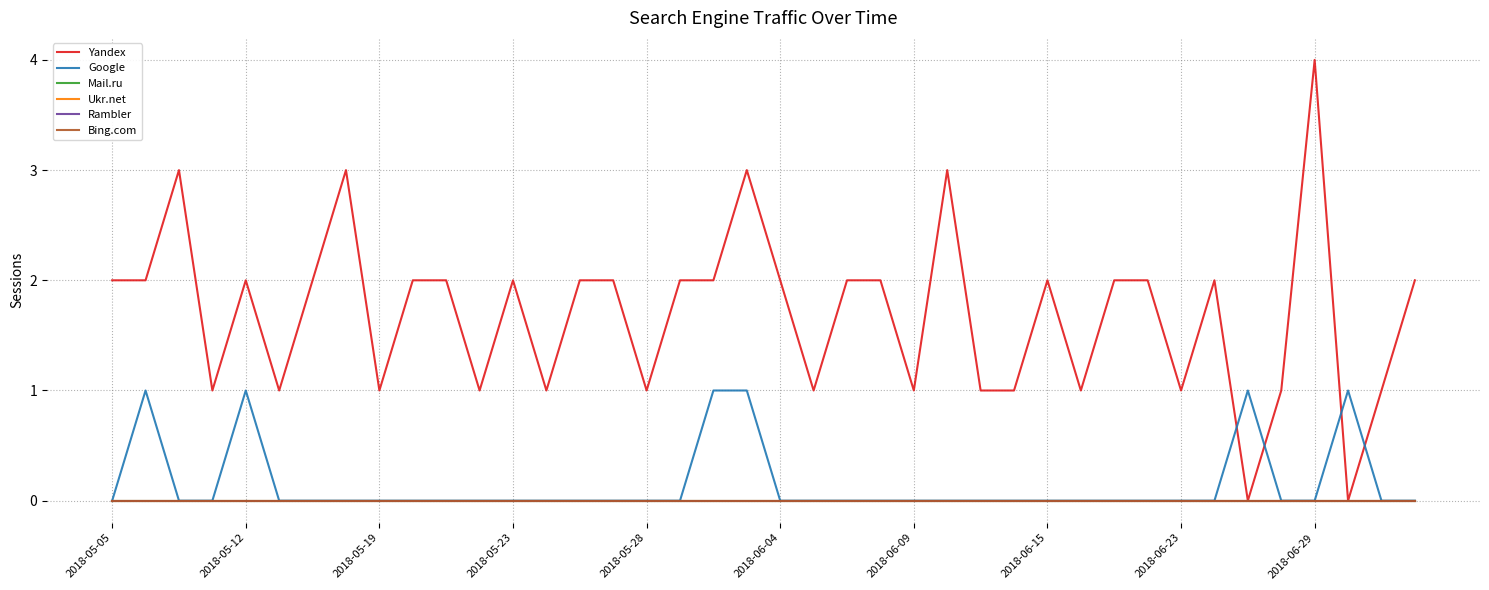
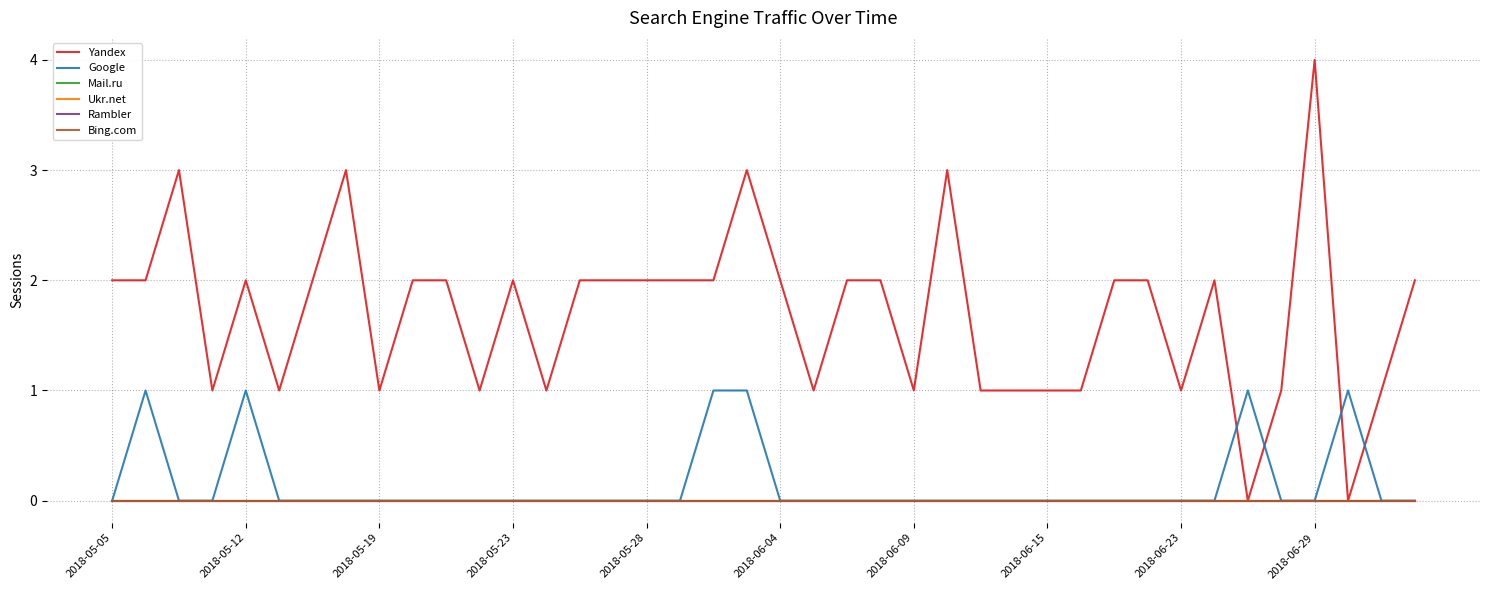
Yandex, 2018-05-28: 1 -> 2
Yandex, 2018-06-15: 2 -> 1
